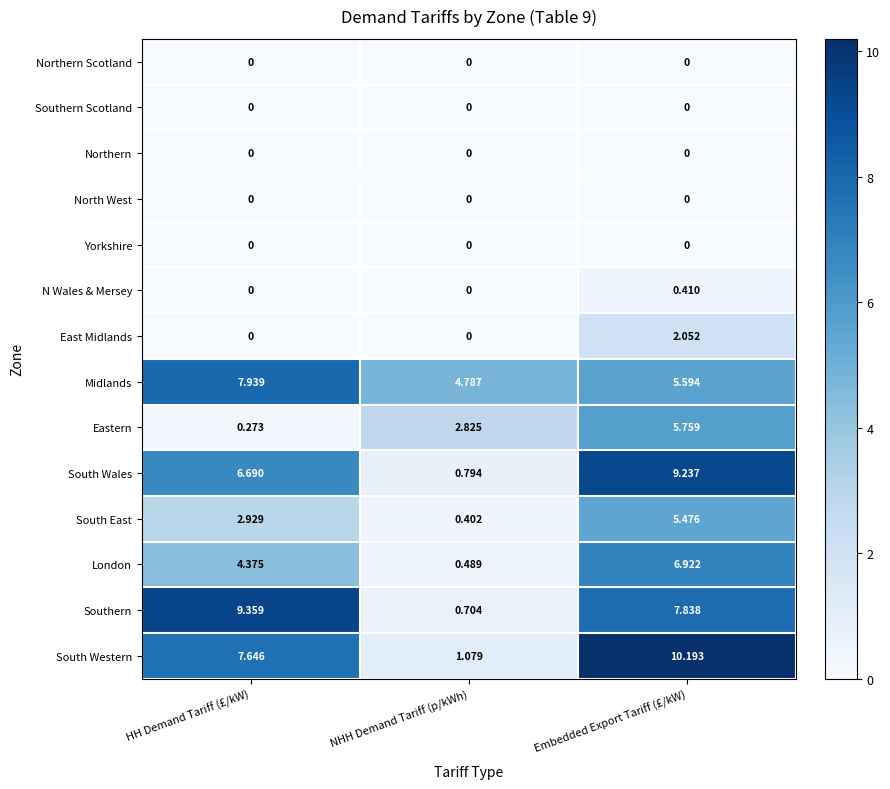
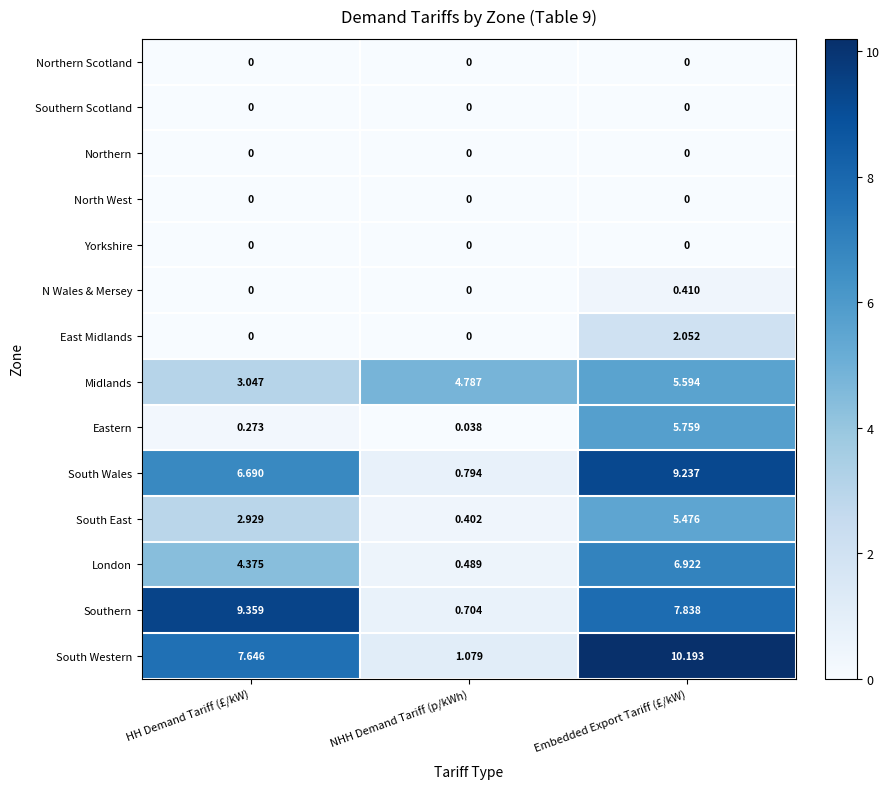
Midlands, HH Demand Tariff (£/kW): 7.939 -> 3.047
Eastern, NHH Demand Tariff (p/kWh): 2.825 -> 0.038
